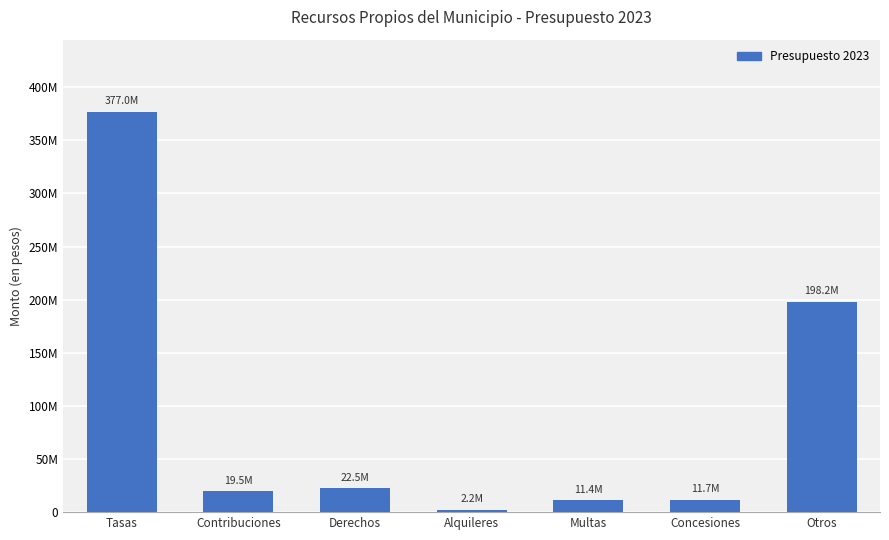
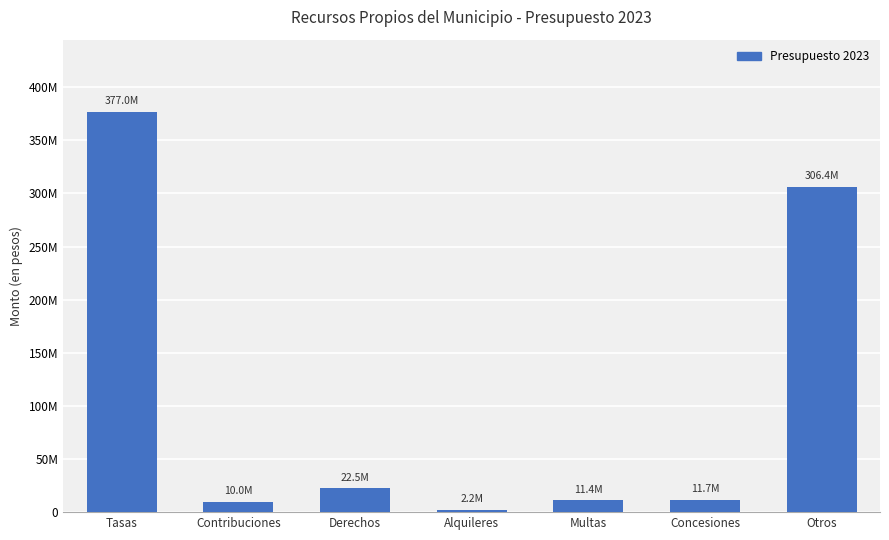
Contribuciones: 19.5M -> 10.0M
Otros: 198.2M -> 306.4M
